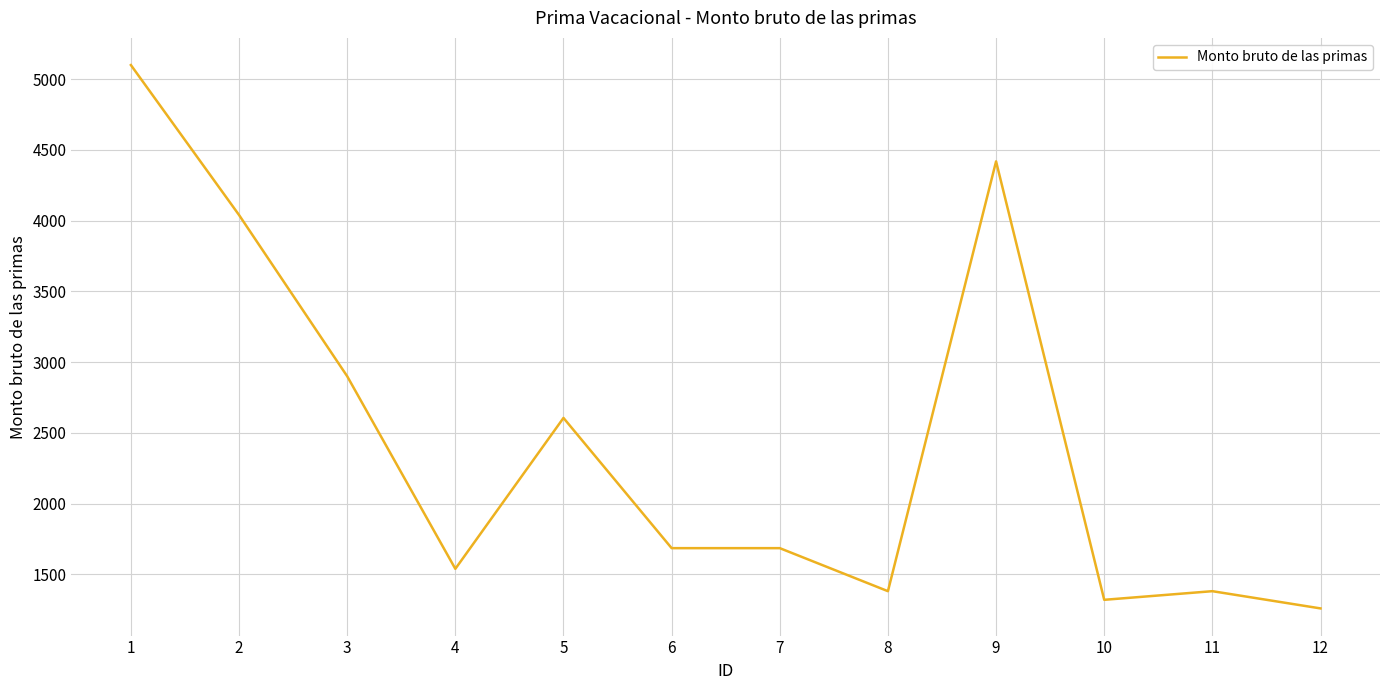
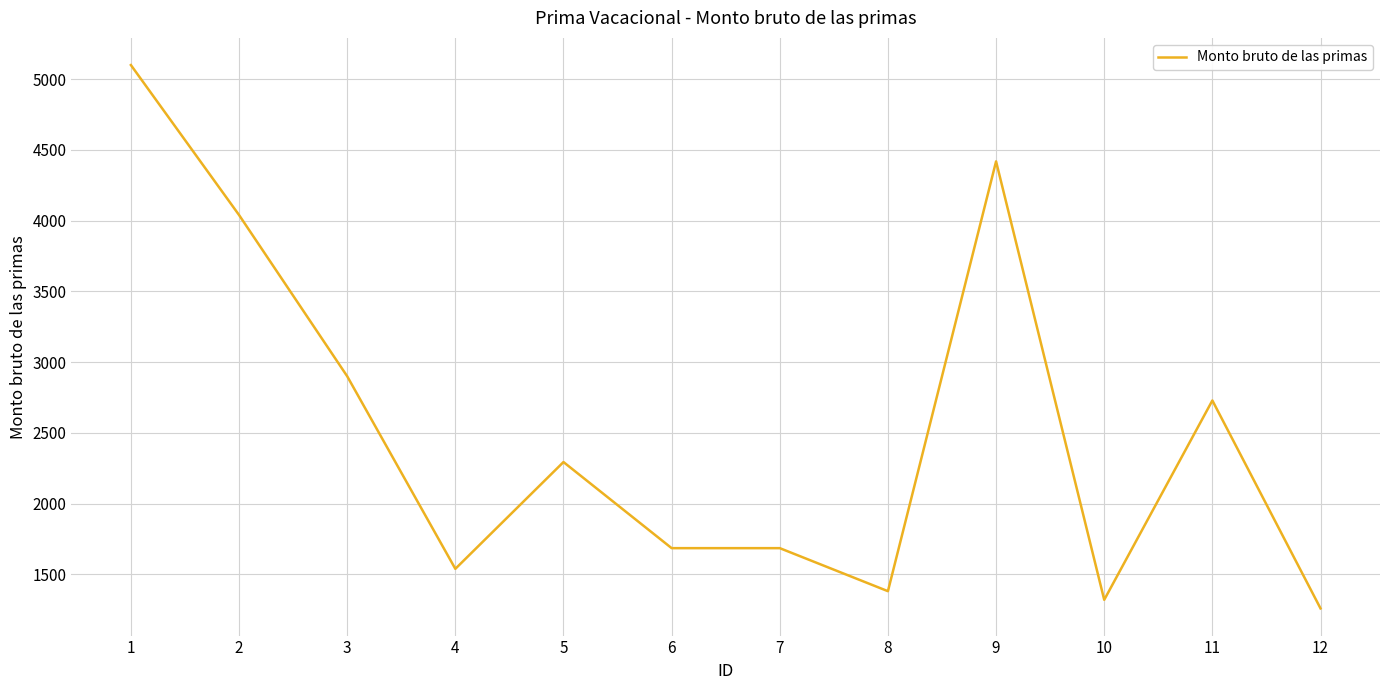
5: 2610 -> 2290
11: 1380 -> 2730
